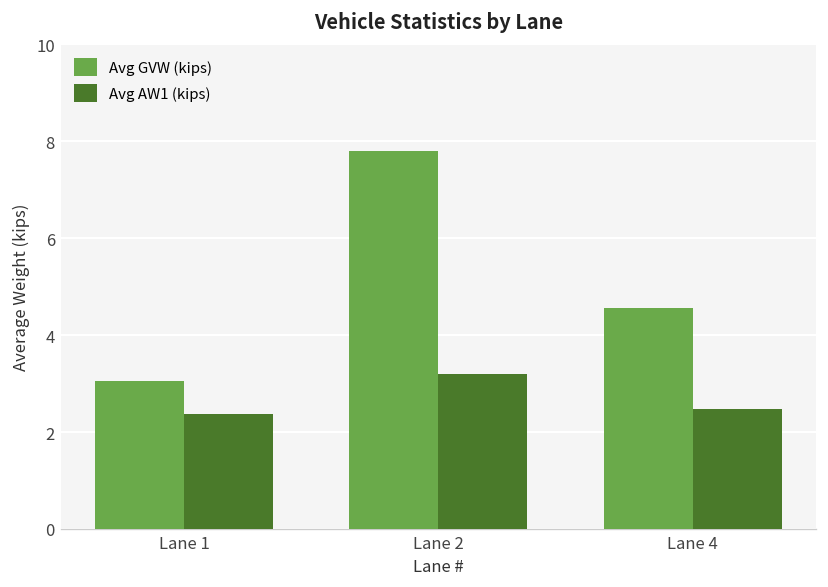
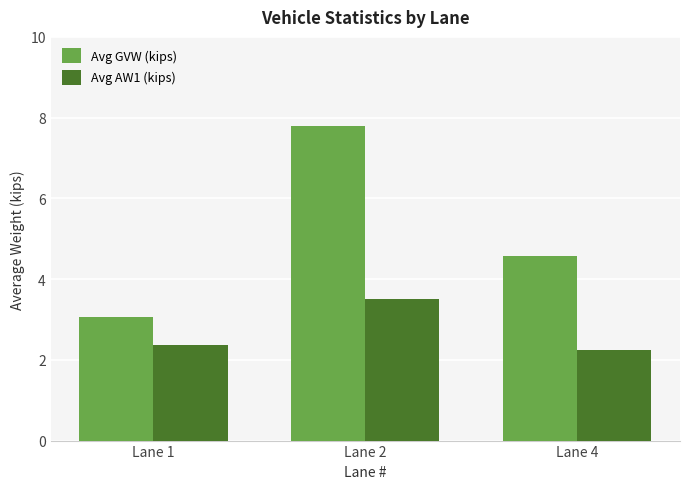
Avg AW1 (kips), Lane 2: 3.2 -> 3.5
Avg AW1 (kips), Lane 4: 2.5 -> 2.3
